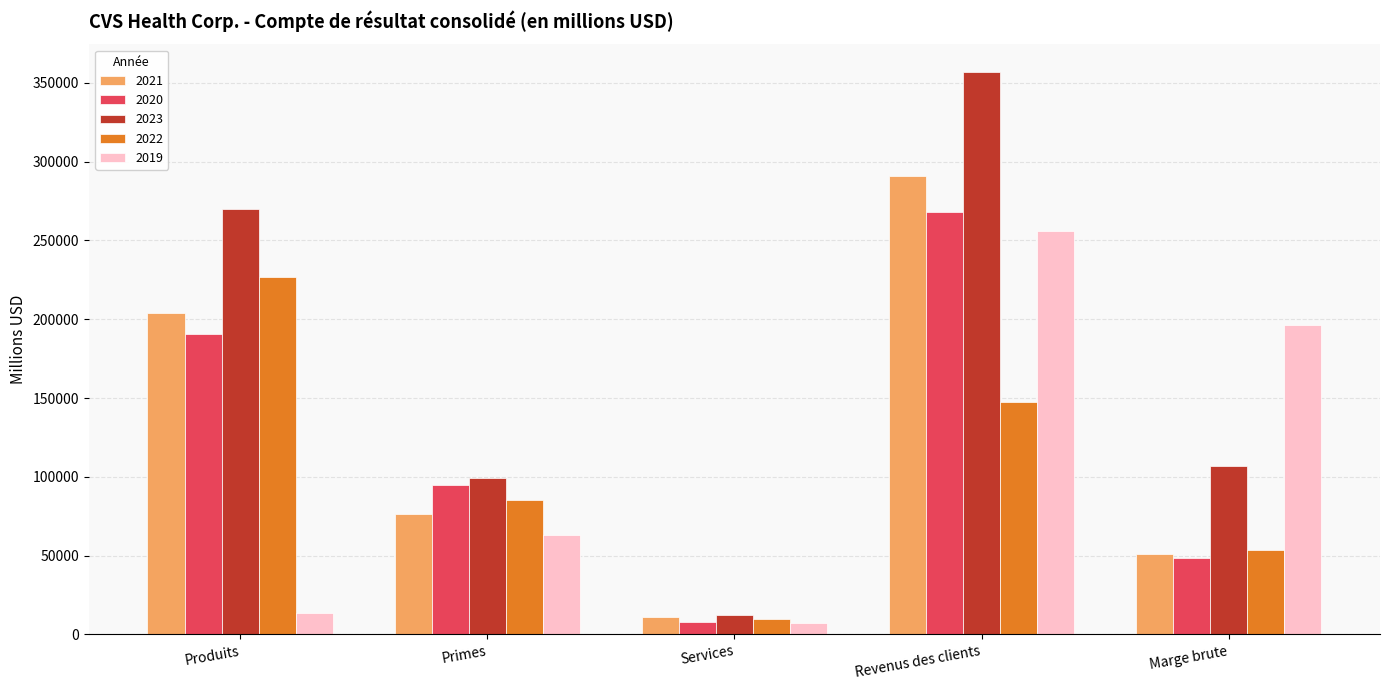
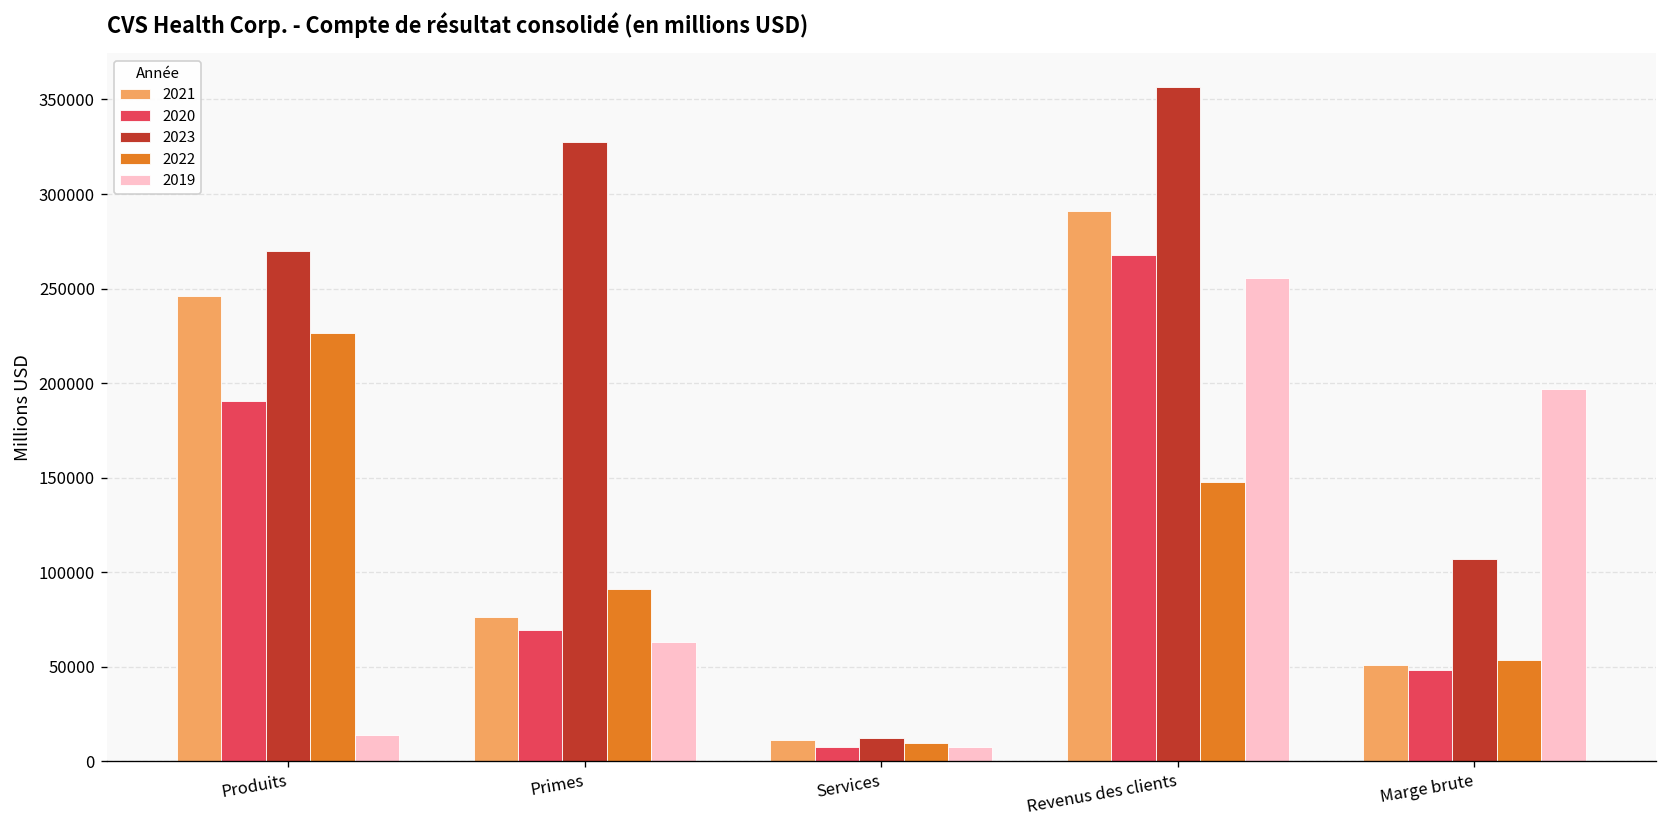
2021, Produits: 204000 -> 246000
2020, Primes: 95000 -> 69000
2023, Primes: 99000 -> 328000
2022, Primes: 85000 -> 91000
